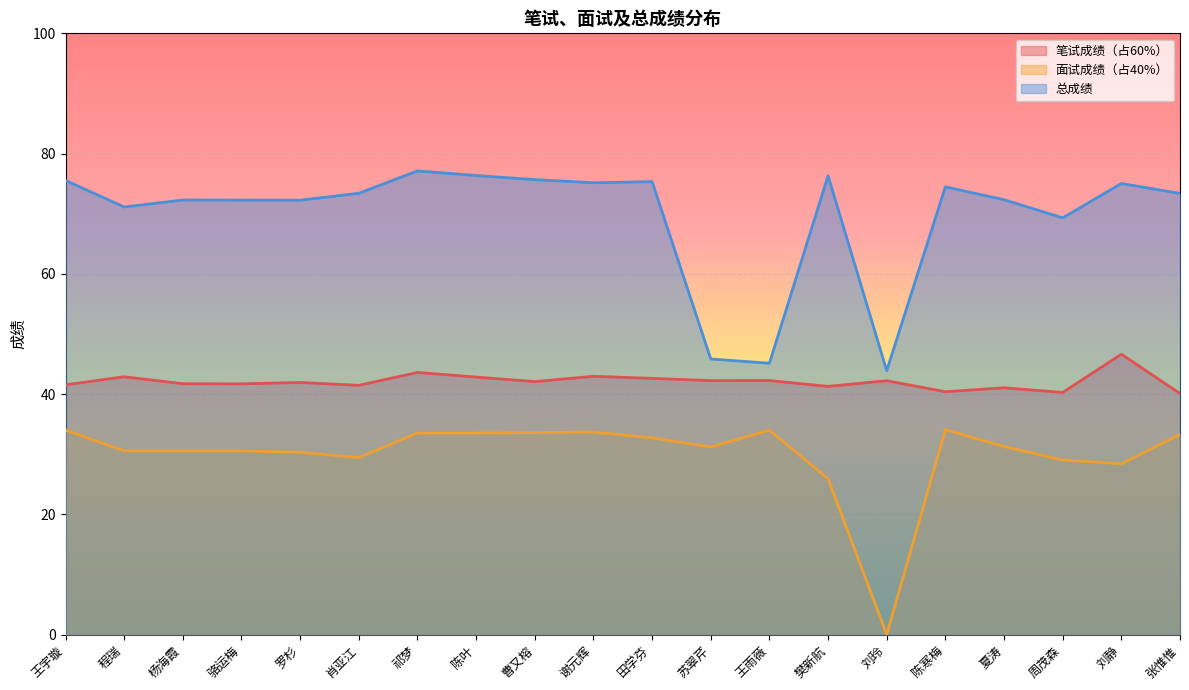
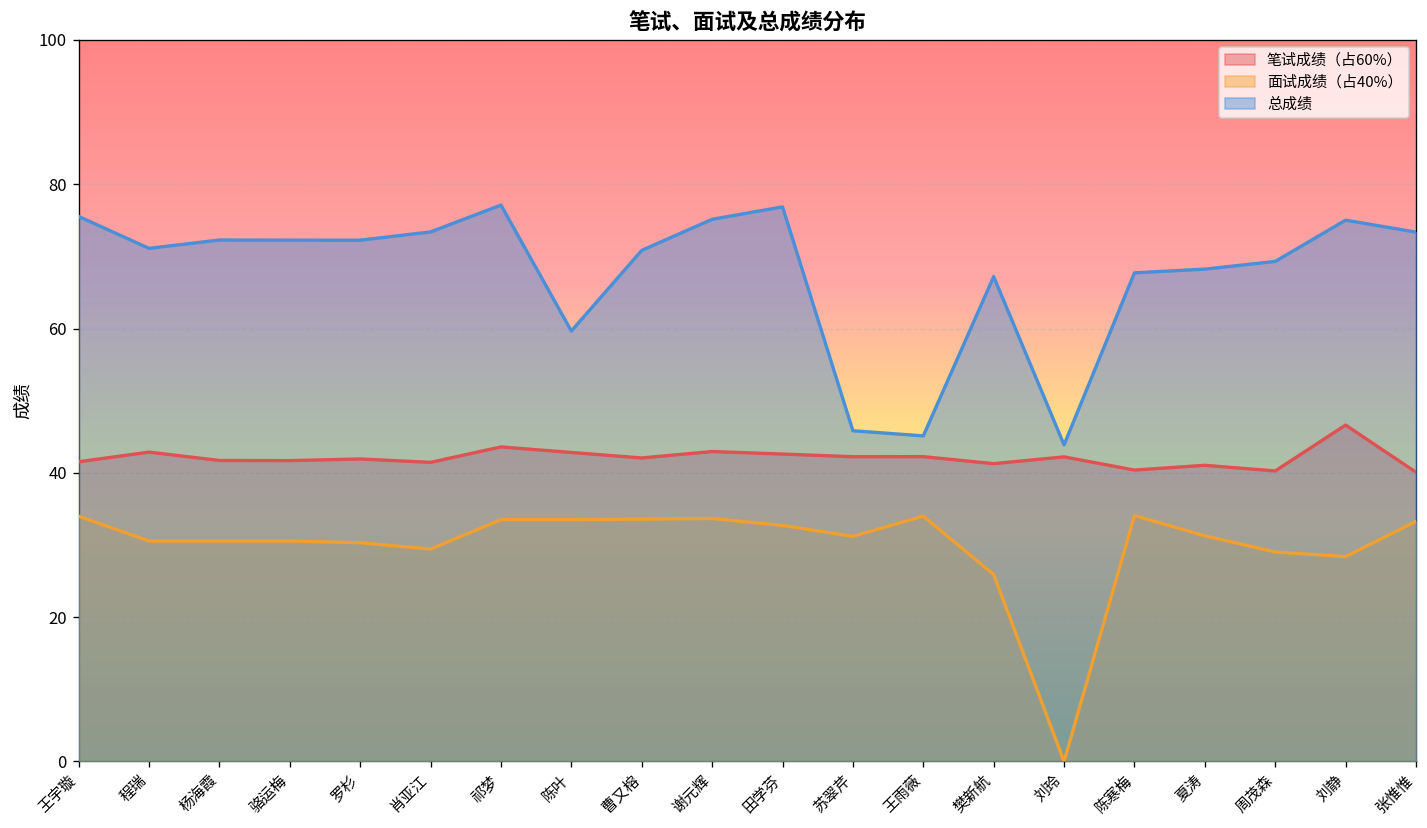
总成绩, 陈叶: 76 -> 60
总成绩, 曹又榕: 76 -> 71
总成绩, 田学芬: 75 -> 77
总成绩, 樊新航: 76 -> 67
总成绩, 陈寒梅: 74 -> 68
总成绩, 夏涛: 72 -> 68
